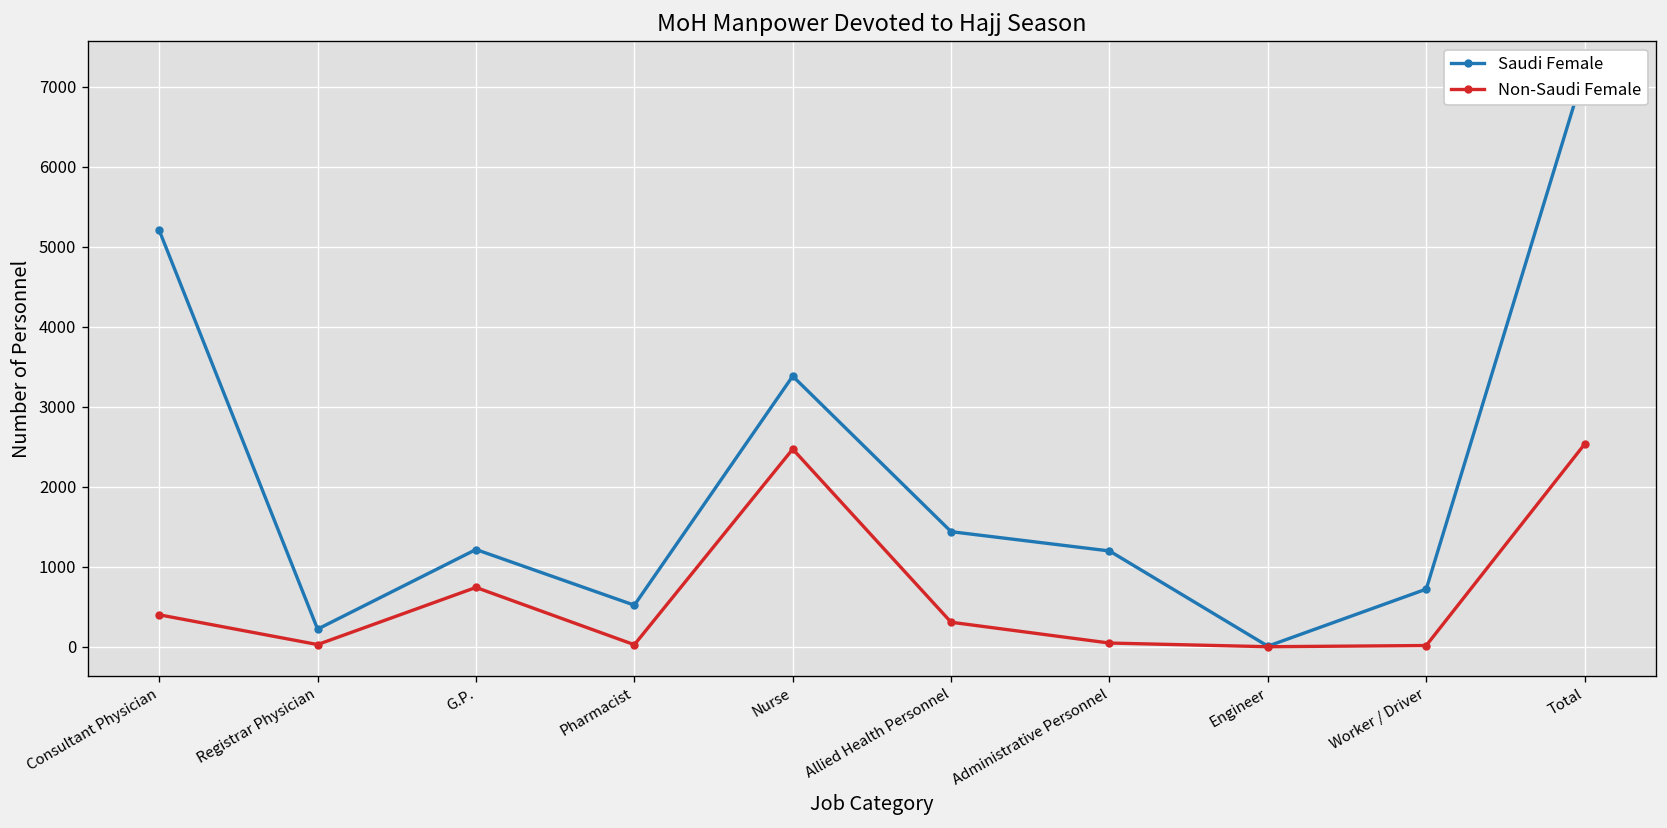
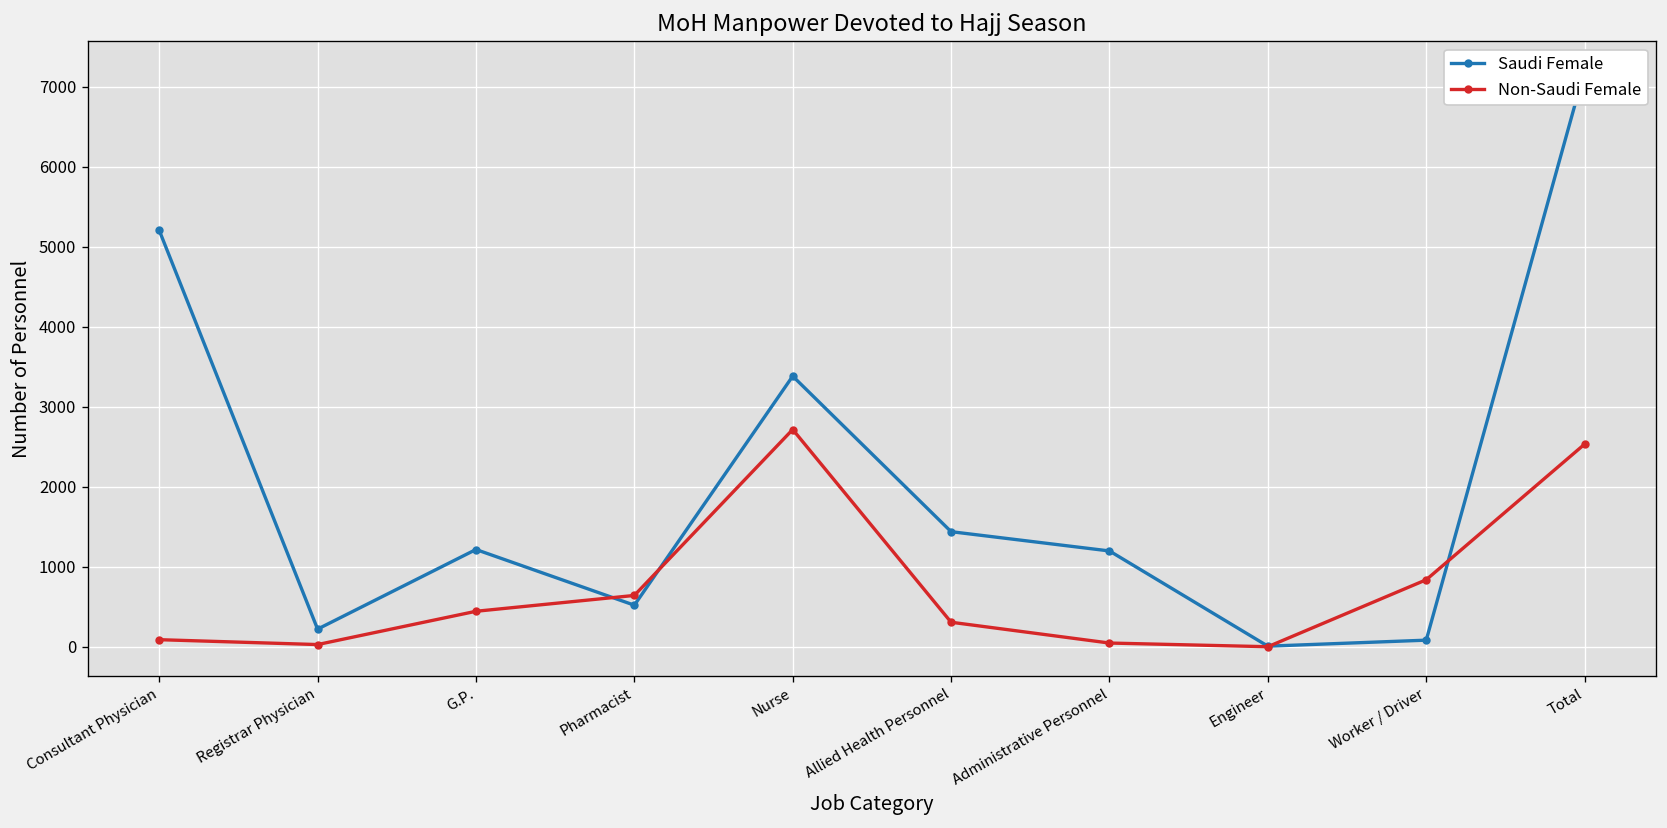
Non-Saudi Female, Consultant Physician: 400 -> 100
Non-Saudi Female, G.P.: 700 -> 400
Non-Saudi Female, Pharmacist: 0 -> 600
Non-Saudi Female, Nurse: 2500 -> 2700
Saudi Female, Worker / Driver: 700 -> 100
Non-Saudi Female, Worker / Driver: 0 -> 800
